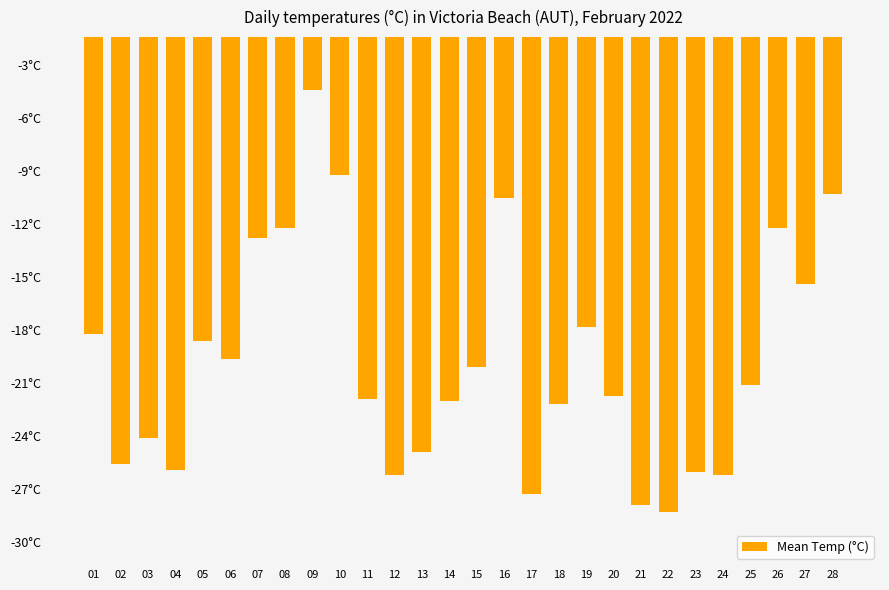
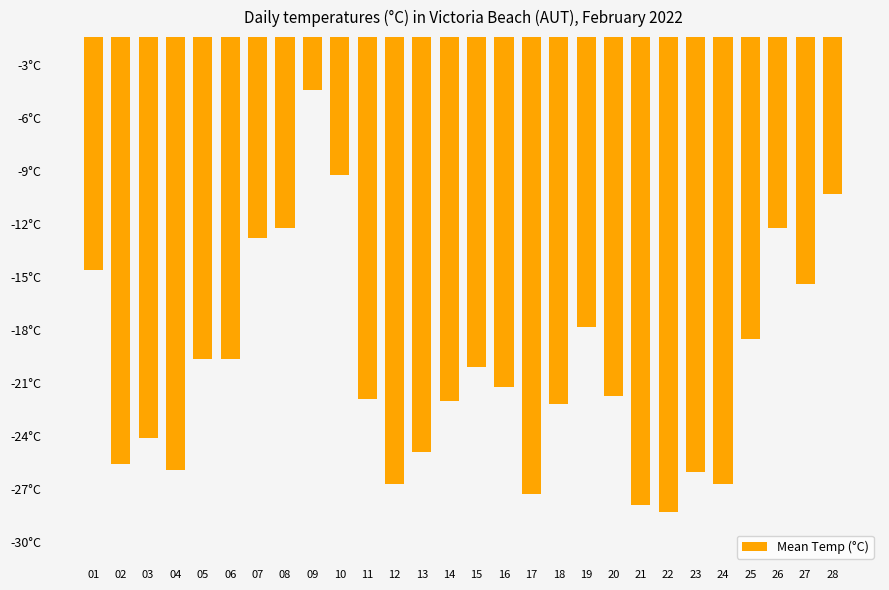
01: -18.2°C -> -14.6°C
05: -18.6°C -> -19.6°C
12: -26.2°C -> -26.7°C
16: -10.5°C -> -21.2°C
24: -26.2°C -> -26.7°C
25: -21.1°C -> -18.5°C
